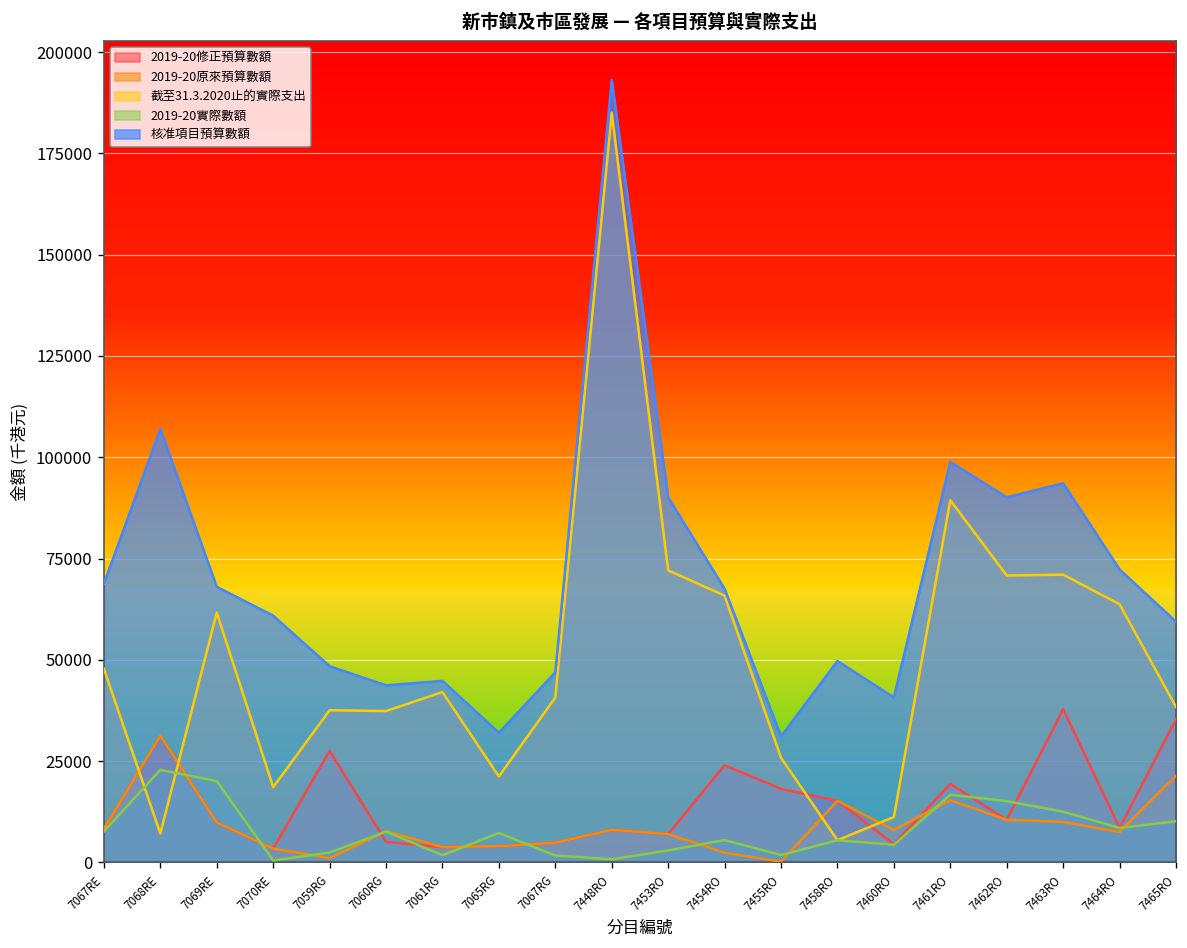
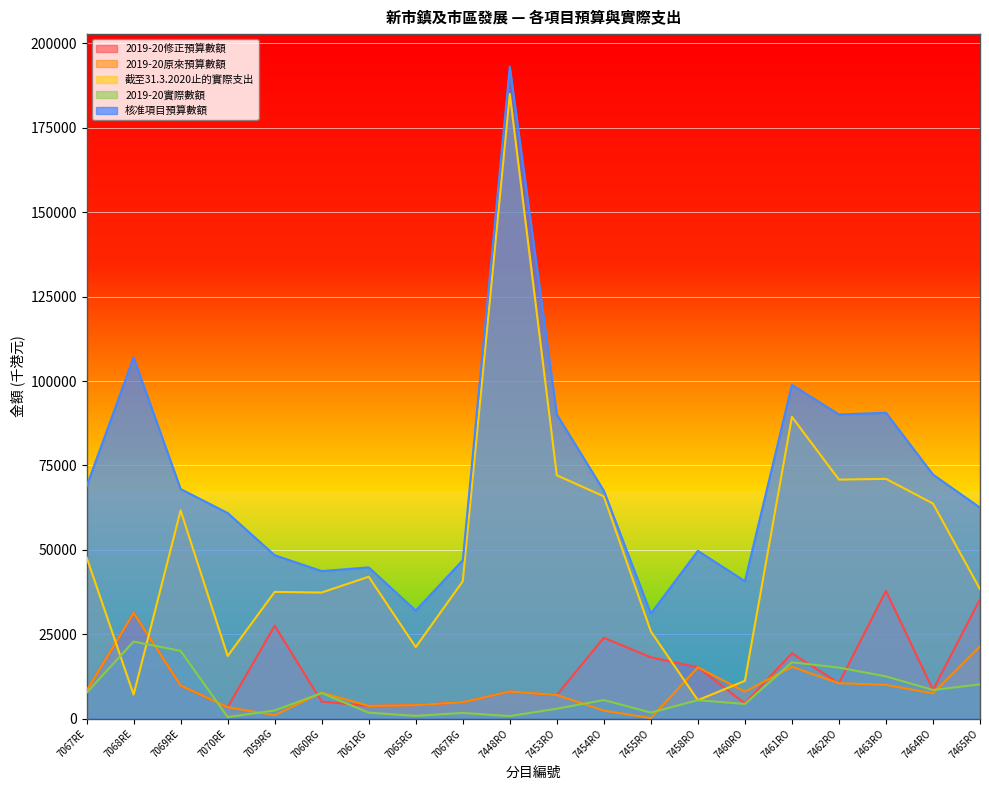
2019-20實際數額, 7065RG: 7000 -> 1000
核准項目預算數額, 7463RO: 94000 -> 91000
核准項目預算數額, 7465RO: 59000 -> 63000
